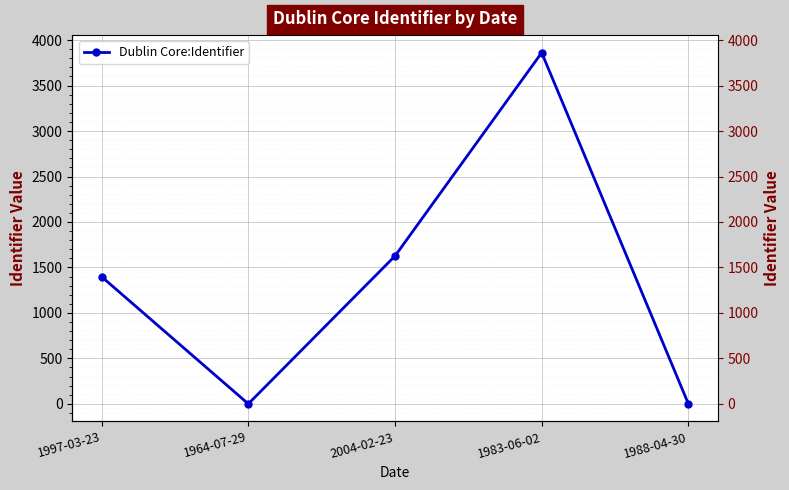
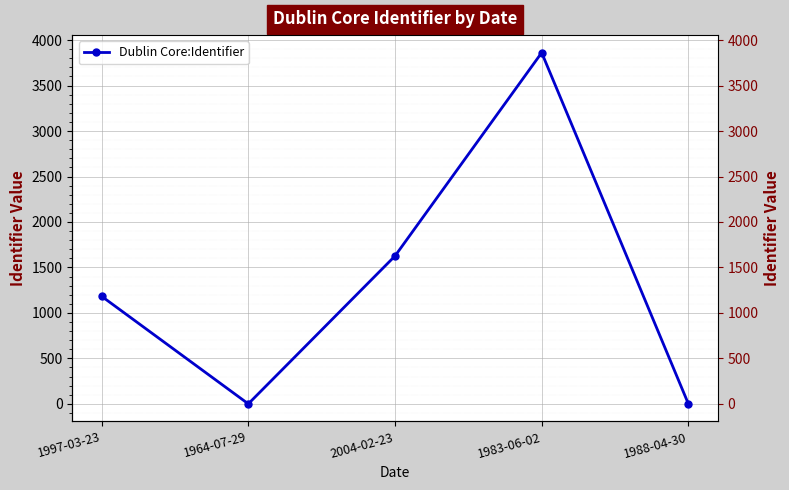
1997-03-23: 1400 -> 1200
